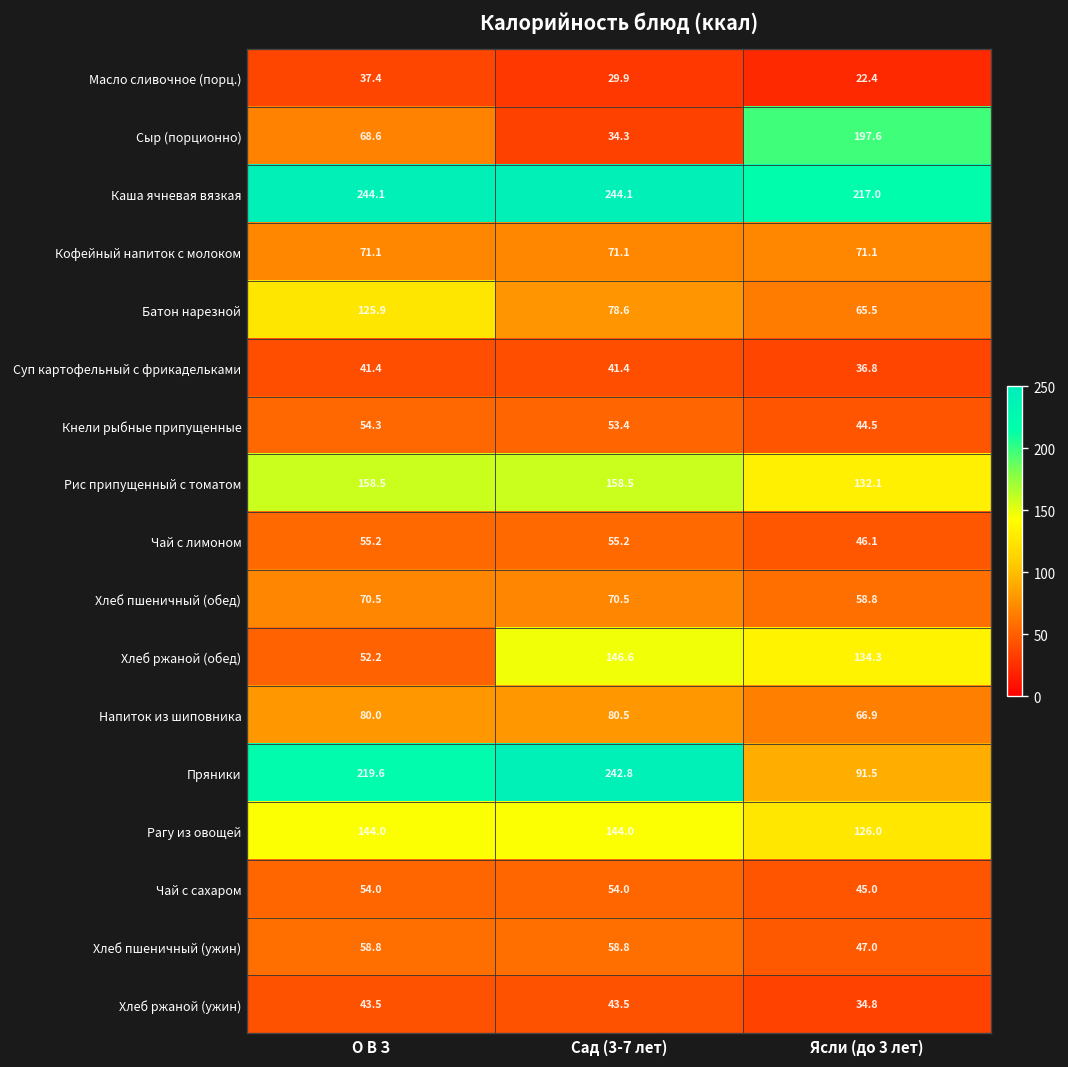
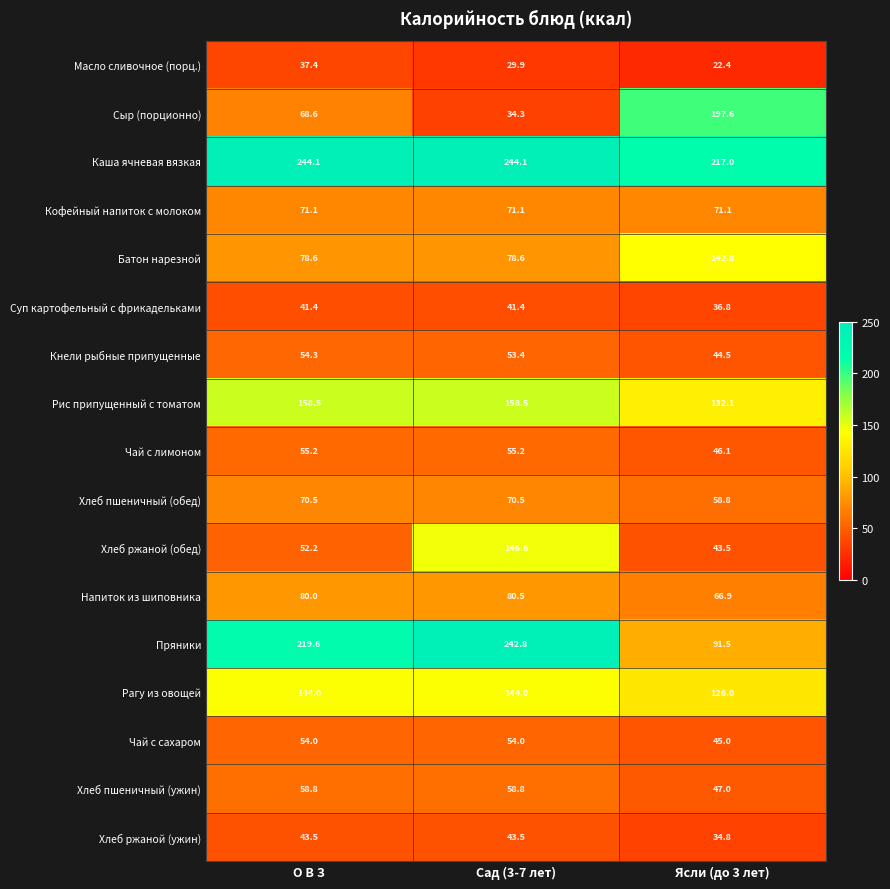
Батон нарезной, О В З: 125.9 -> 78.6
Батон нарезной, Ясли (до 3 лет): 65.5 -> 142.8
Хлеб ржаной (обед), Ясли (до 3 лет): 134.3 -> 43.5
